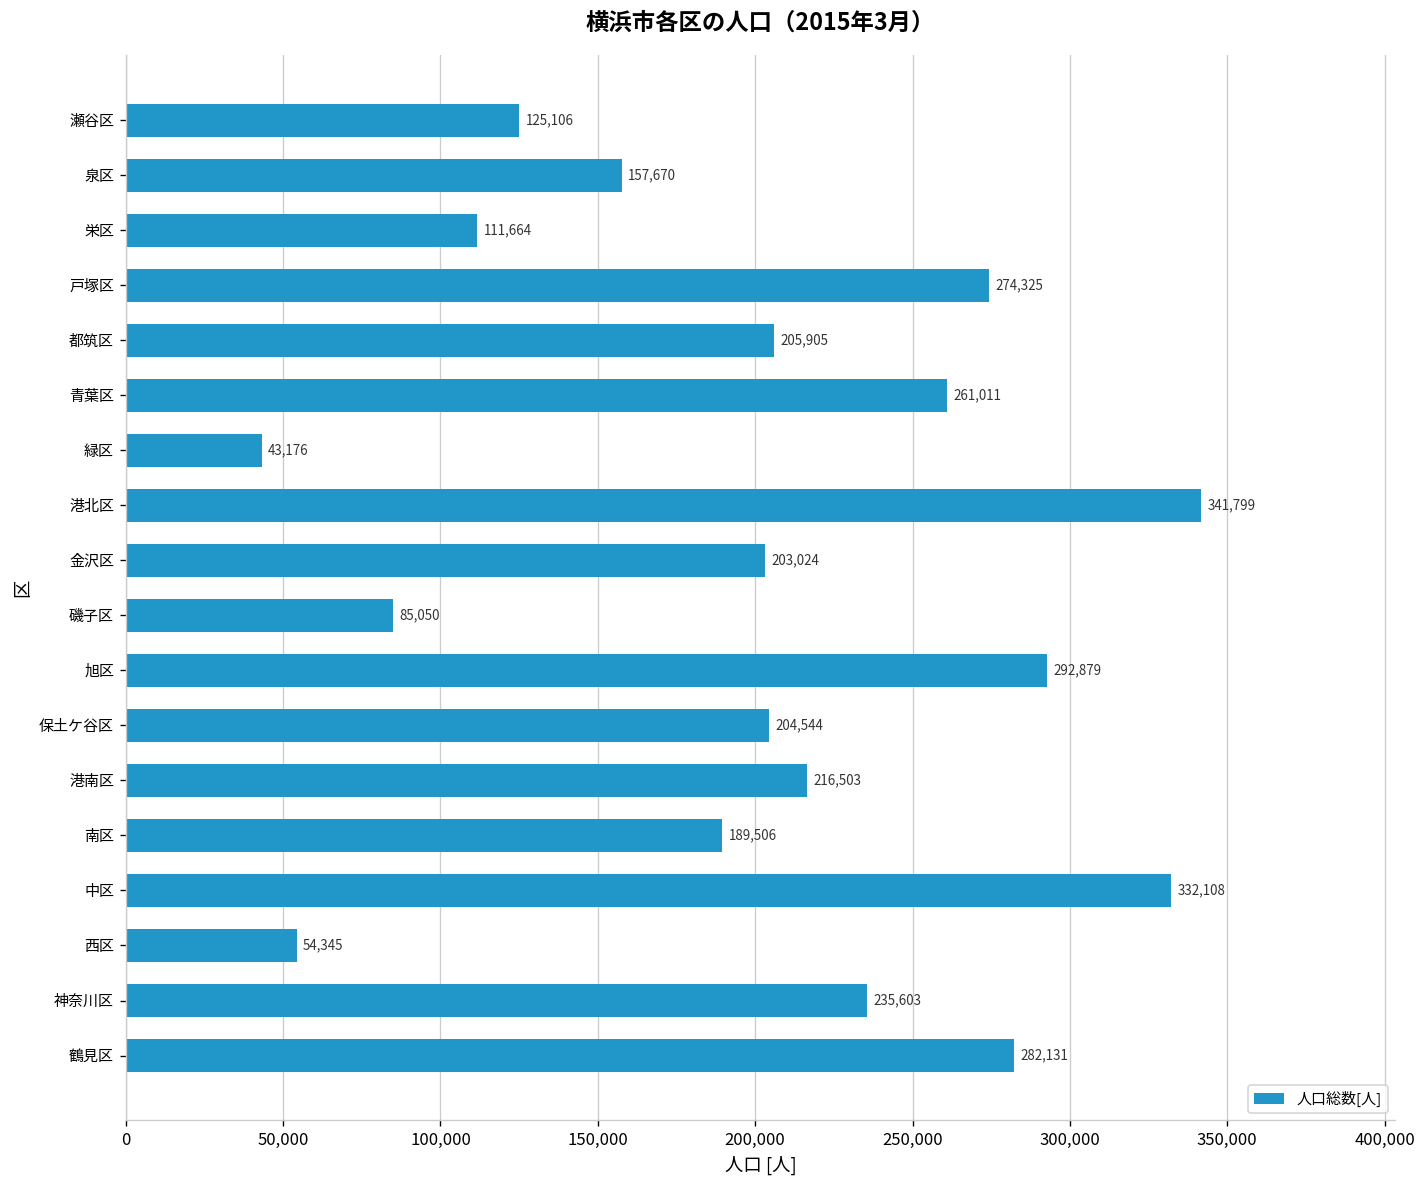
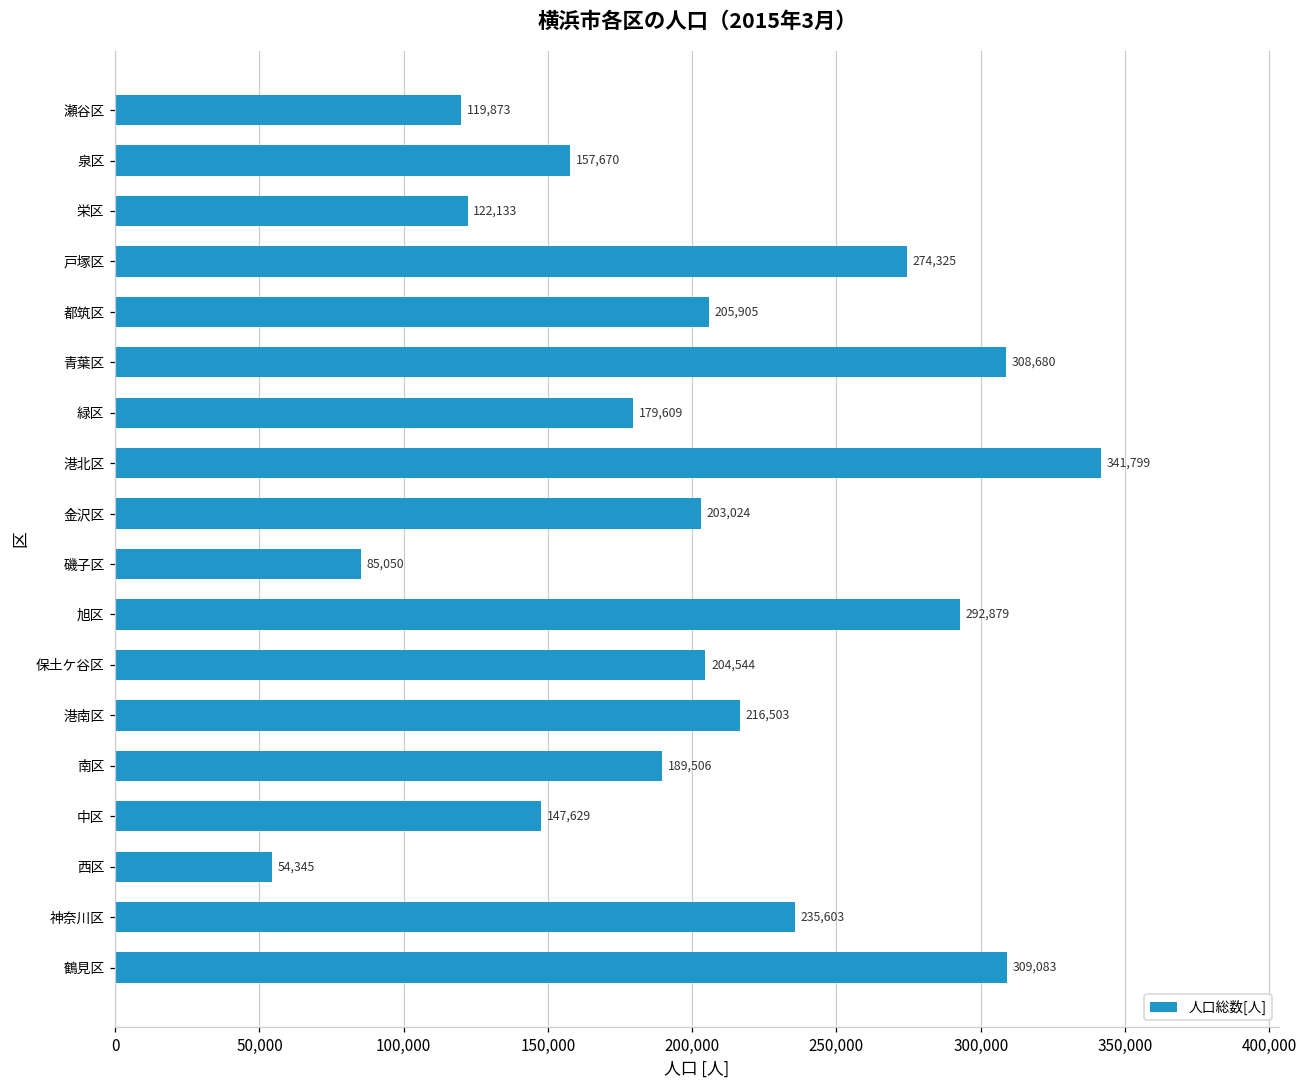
瀬谷区: 125,106 -> 119,873
栄区: 111,664 -> 122,133
青葉区: 261,011 -> 308,680
緑区: 43,176 -> 179,609
中区: 332,108 -> 147,629
鶴見区: 282,131 -> 309,083
